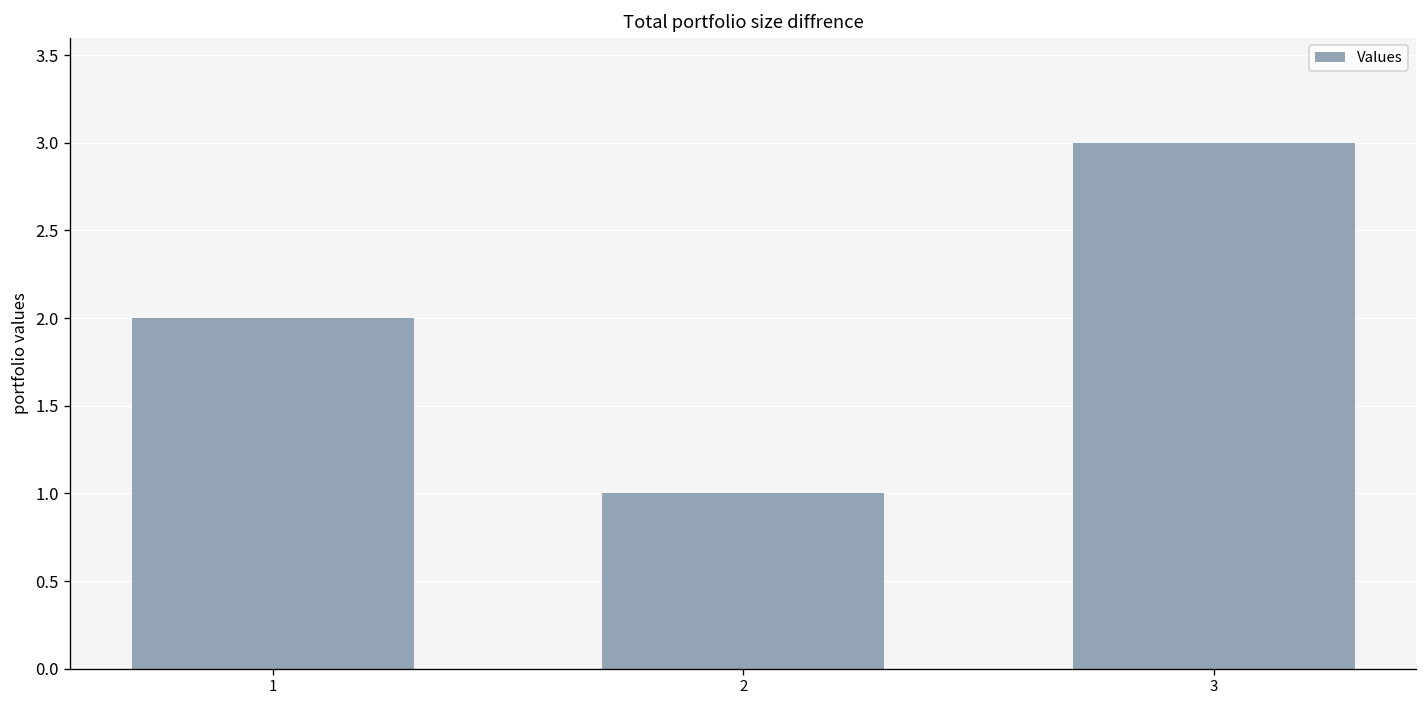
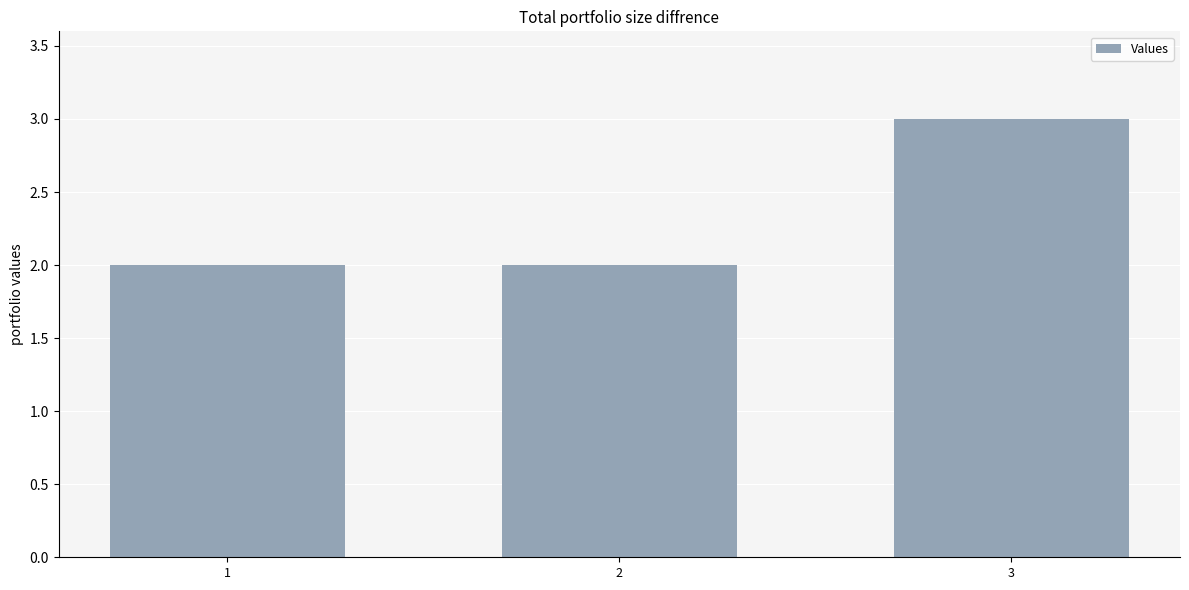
2: 1 -> 2
